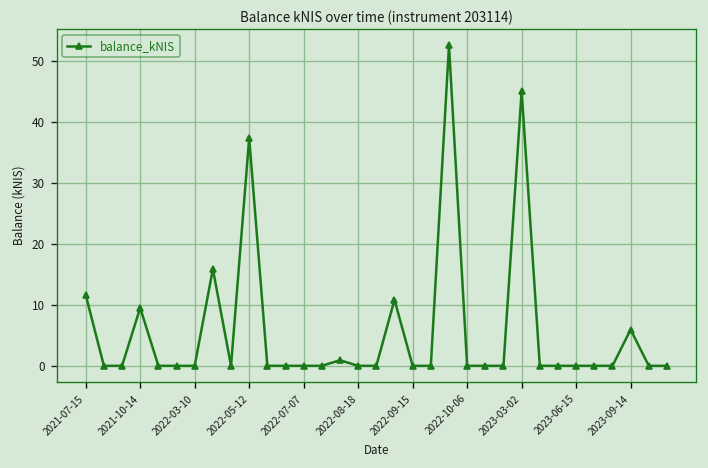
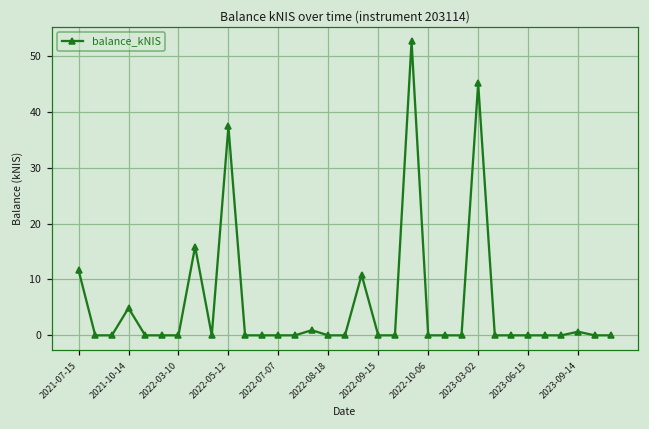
2021-10-14: 10 -> 5
2023-09-14: 6 -> 1
